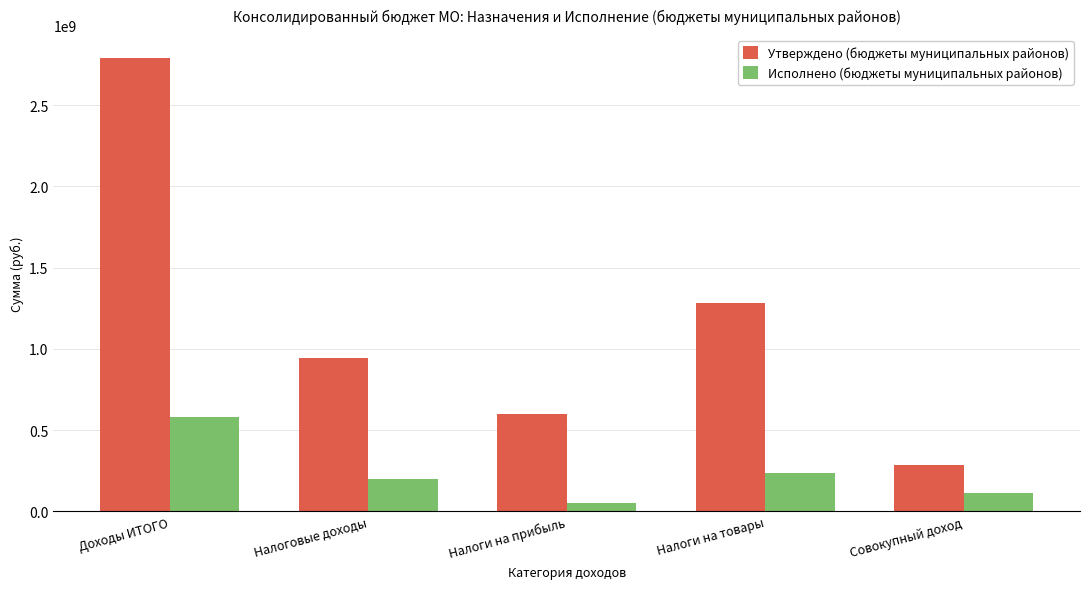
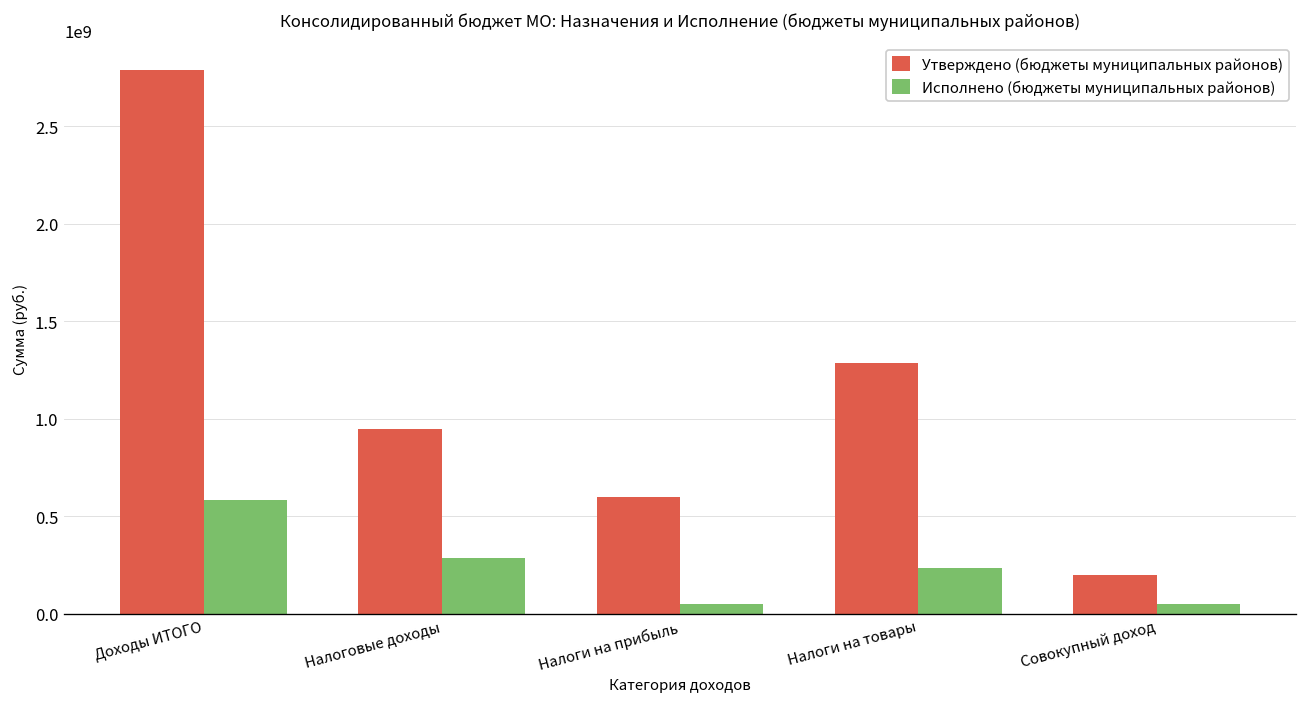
Исполнено (бюджеты муниципальных районов), Налоговые доходы: 200000000 -> 290000000
Утверждено (бюджеты муниципальных районов), Совокупный доход: 280000000 -> 200000000
Исполнено (бюджеты муниципальных районов), Совокупный доход: 110000000 -> 50000000
